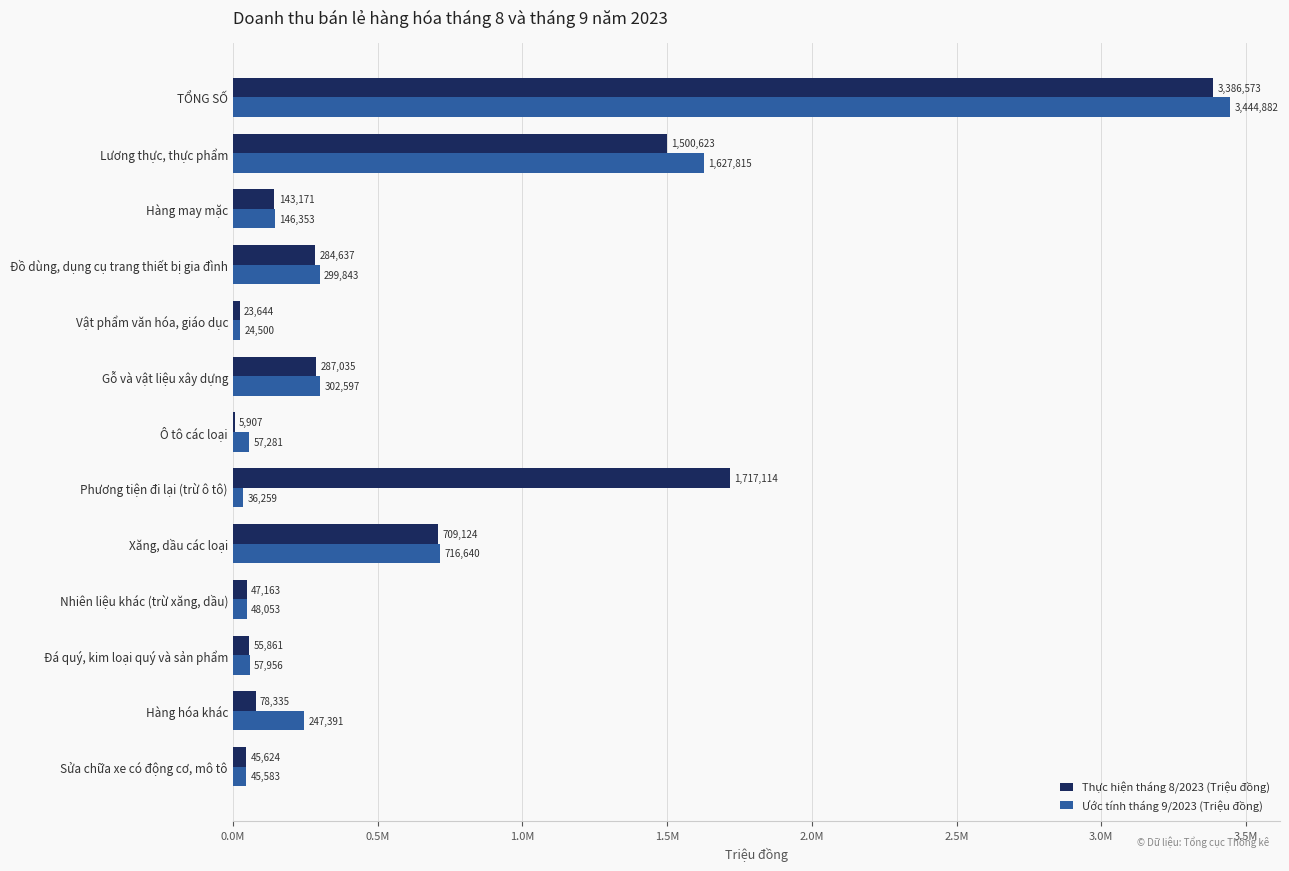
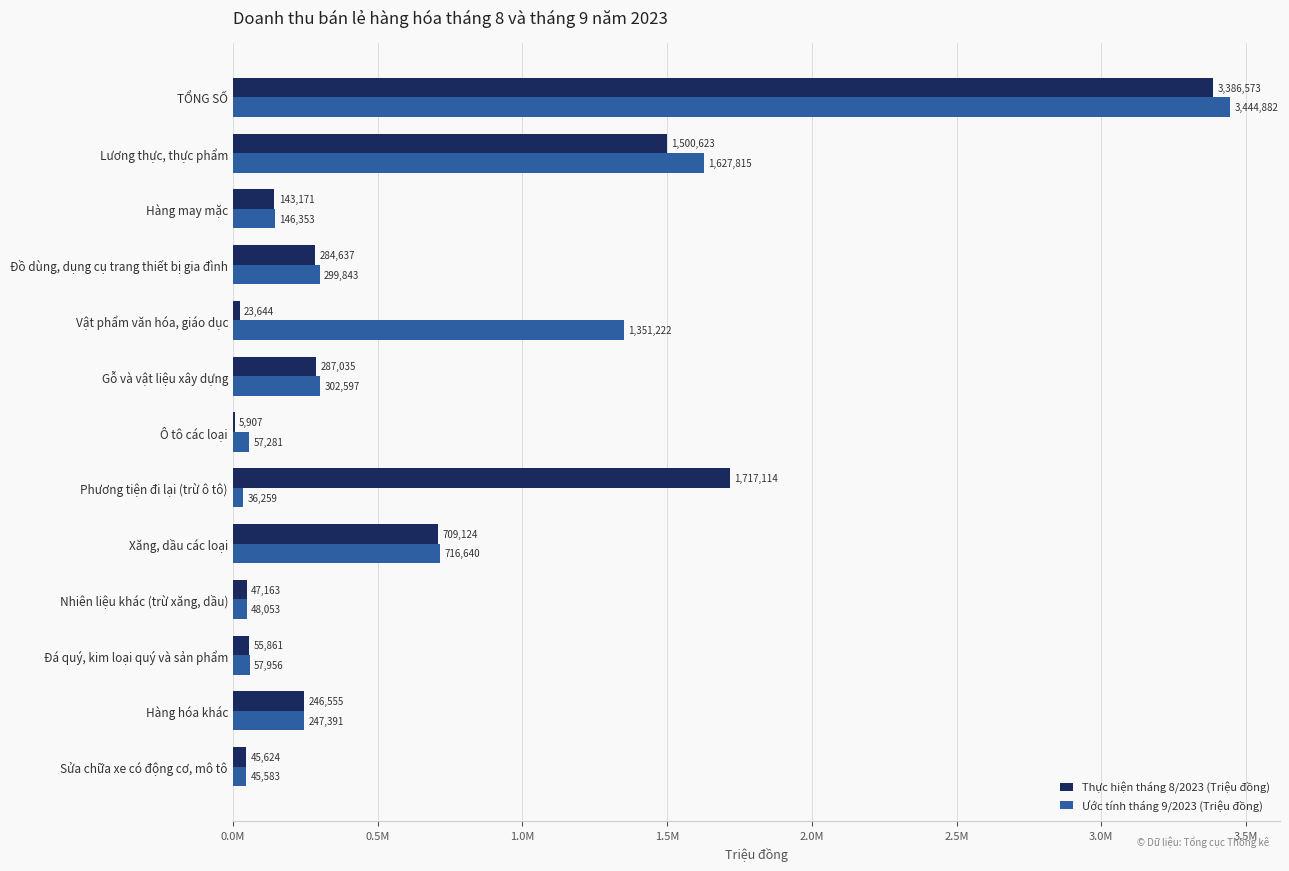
Ước tính tháng 9/2023 (Triệu đồng), Vật phẩm văn hóa, giáo dục: 24,500 -> 1,351,222
Thực hiện tháng 8/2023 (Triệu đồng), Hàng hóa khác: 78,335 -> 246,555
